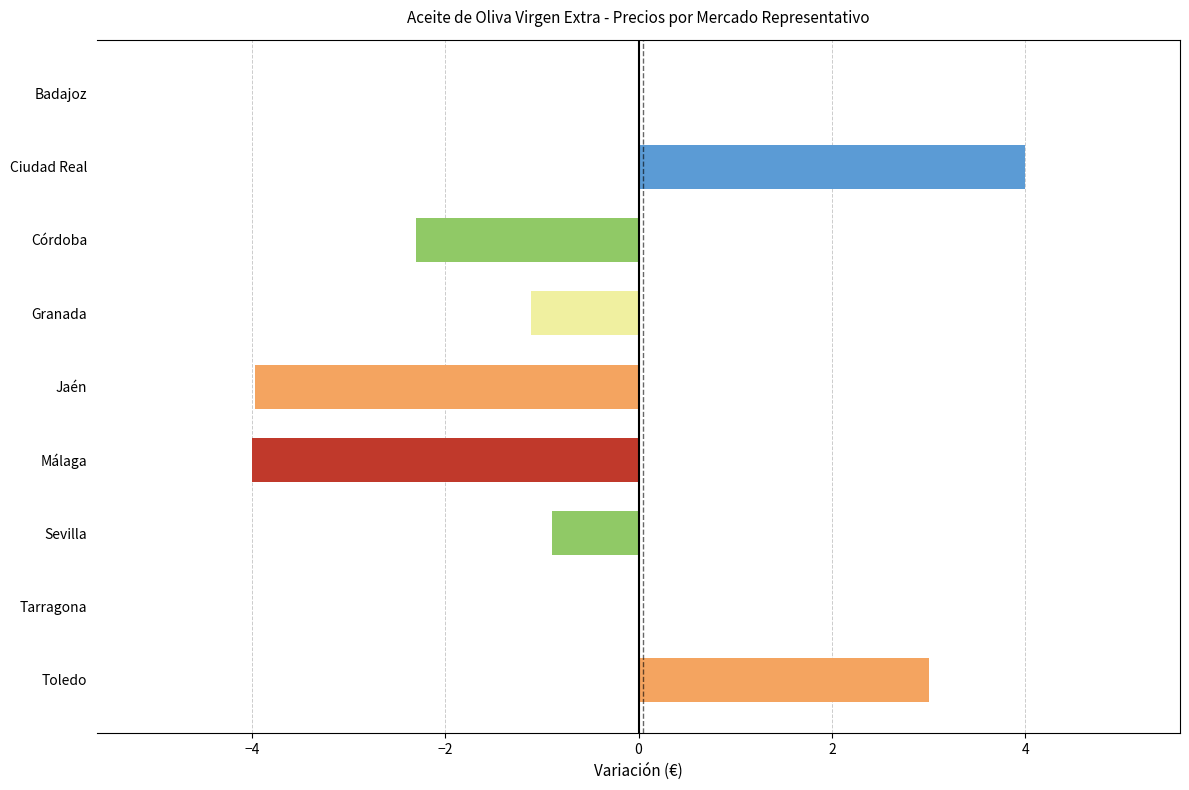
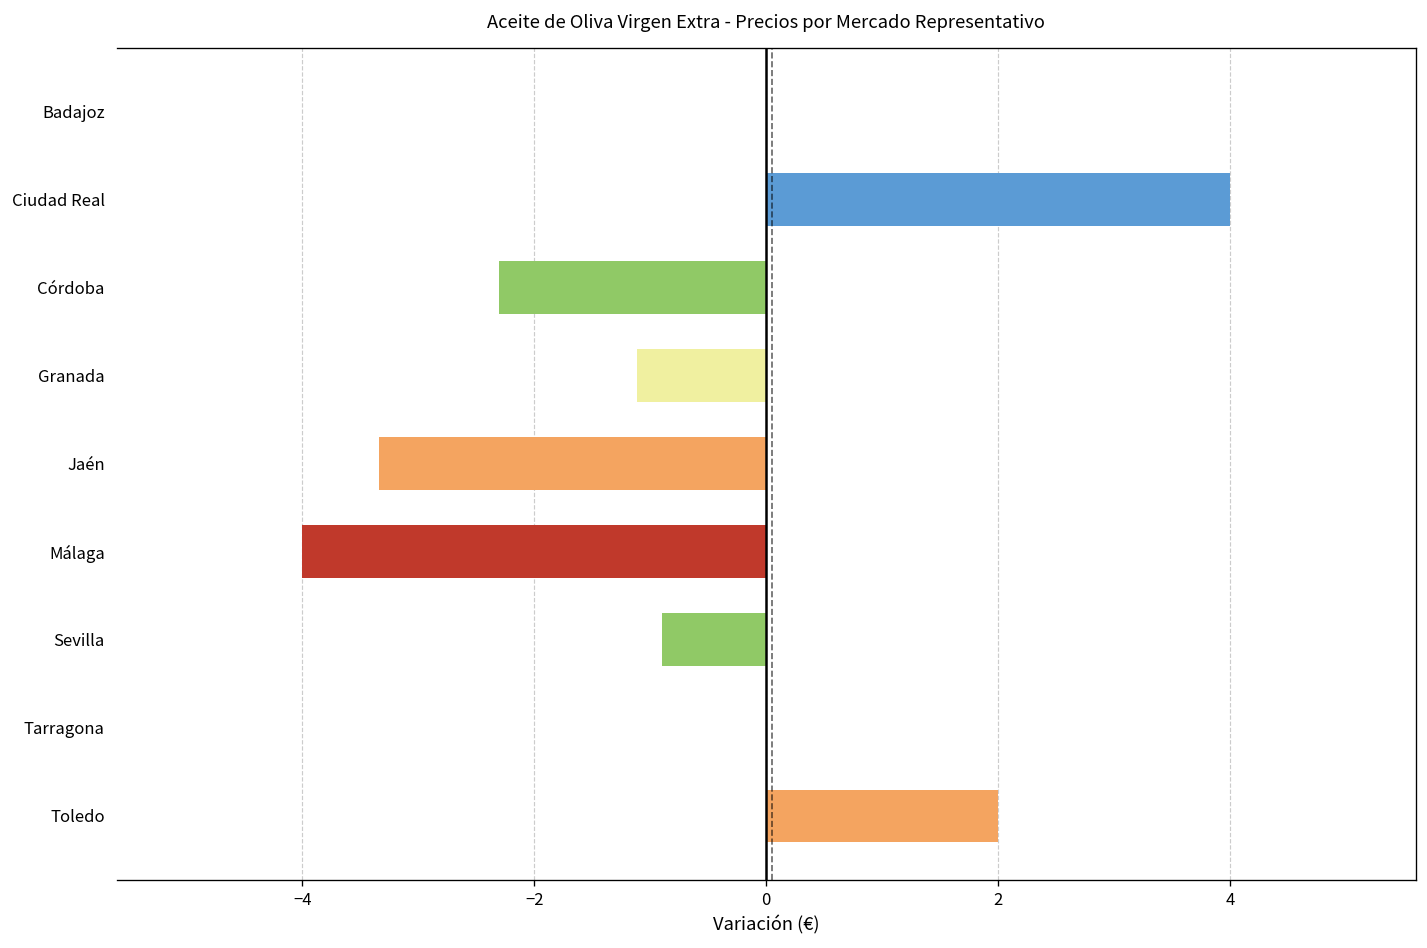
Jaén: -4.0 -> -3.3
Toledo: 3 -> 2
